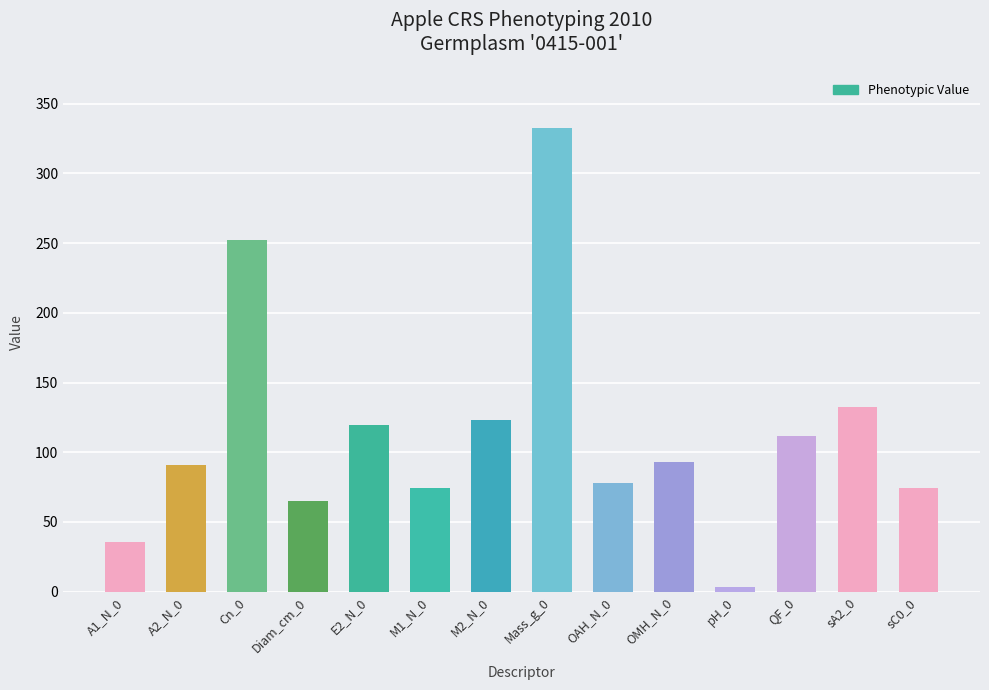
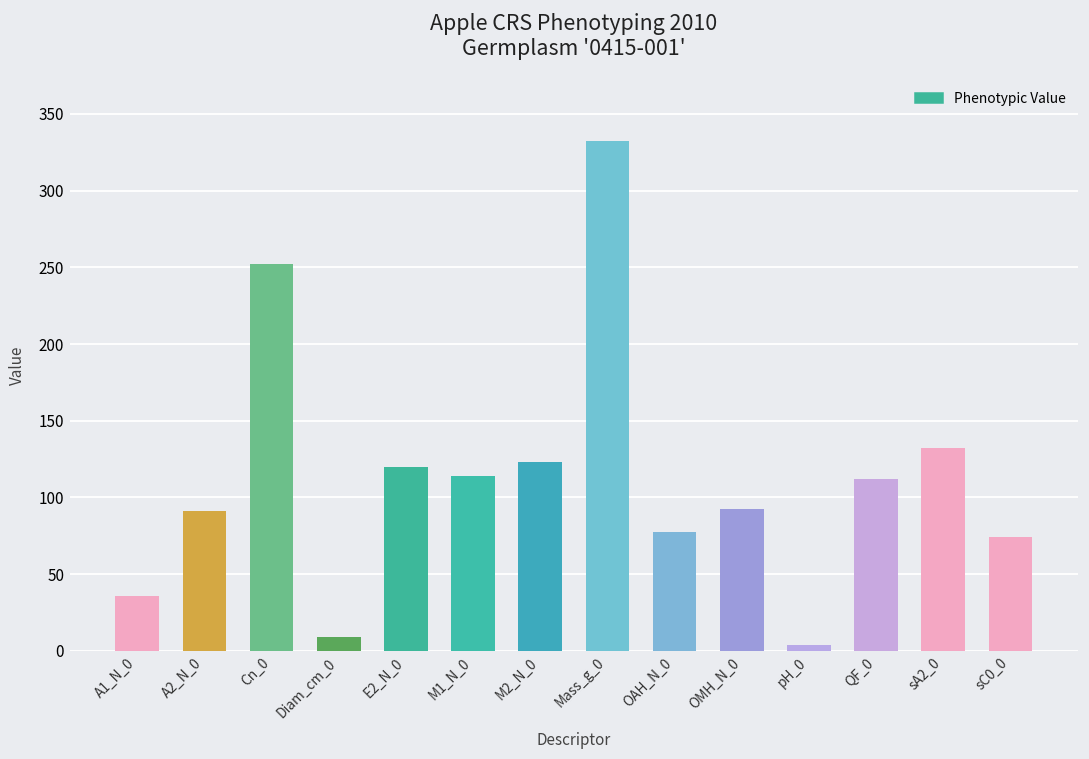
Diam_cm_0: 65 -> 9
M1_N_0: 74 -> 114
